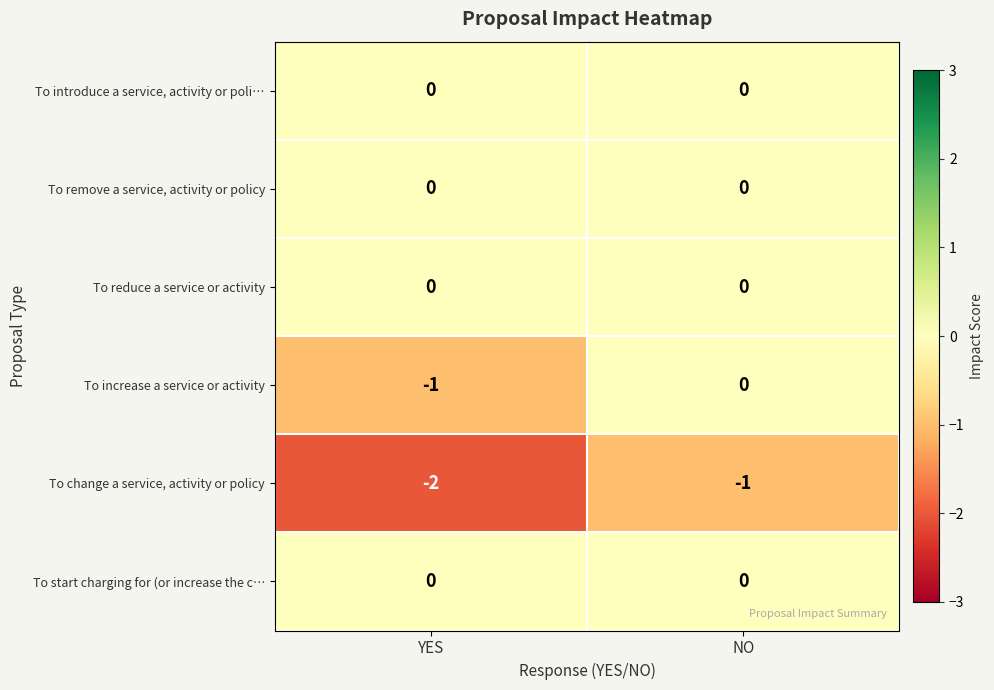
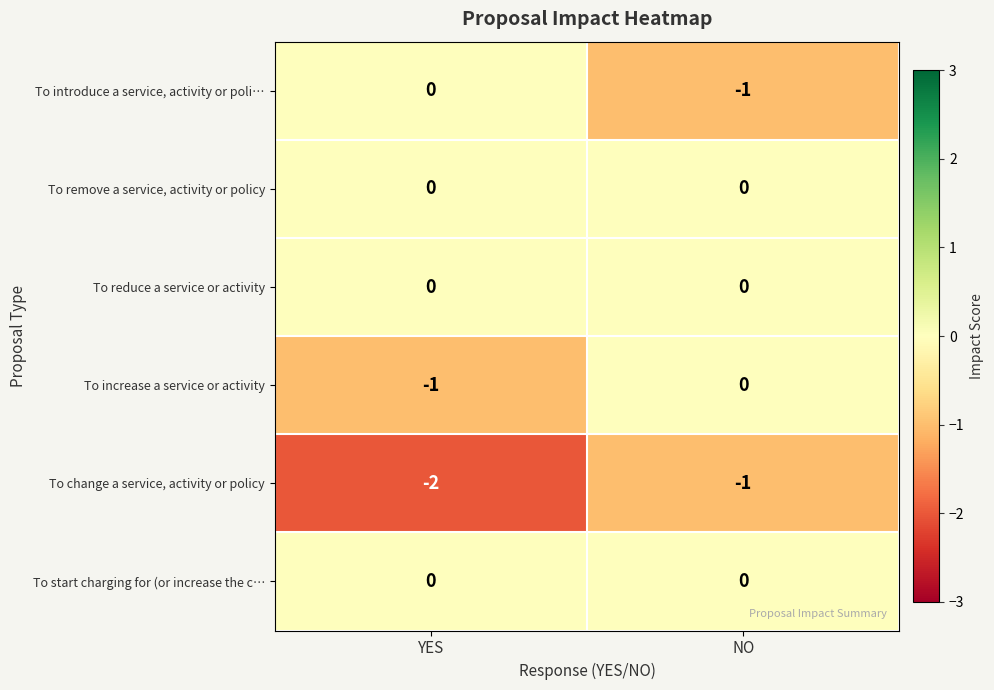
To introduce a service, activity or poli…, NO: 0 -> -1
